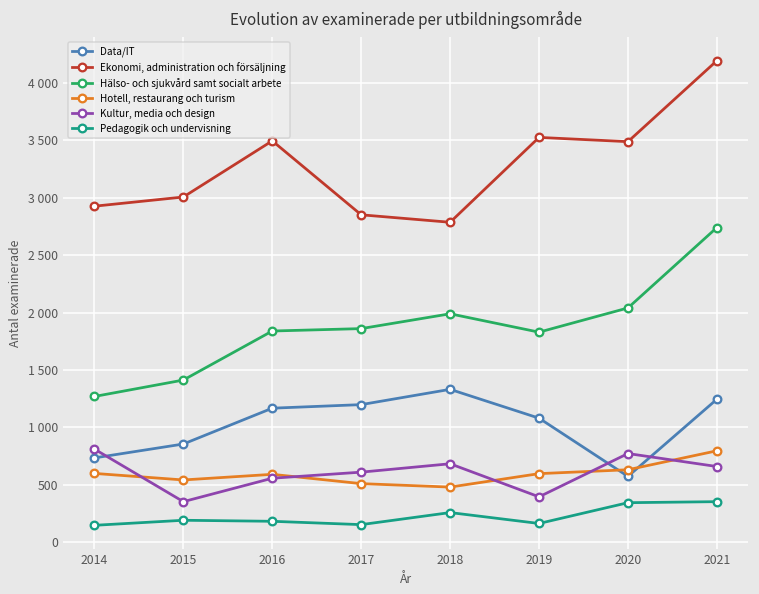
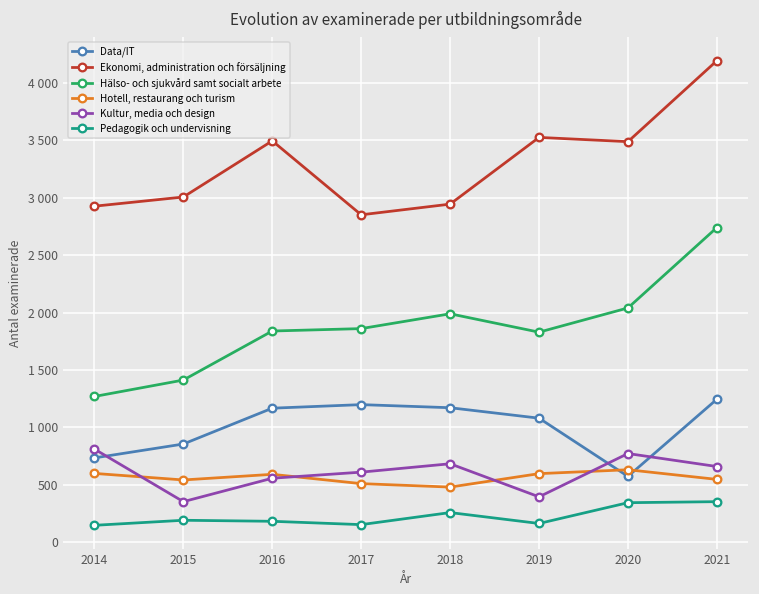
Data/IT, 2018: 1330 -> 1170
Ekonomi, administration och försäljning, 2018: 2790 -> 2950
Hotell, restaurang och turism, 2021: 800 -> 550
